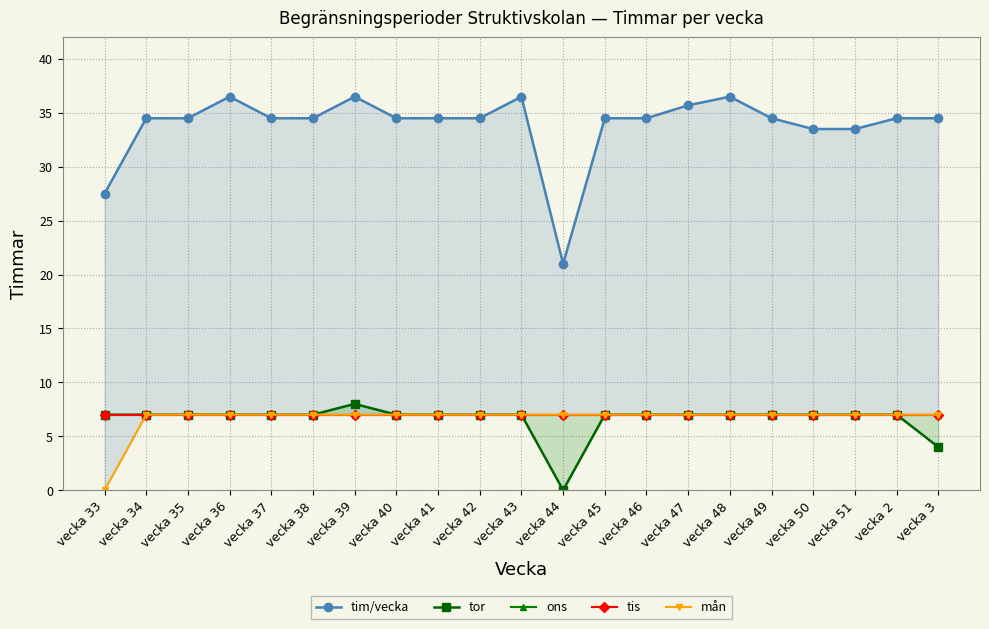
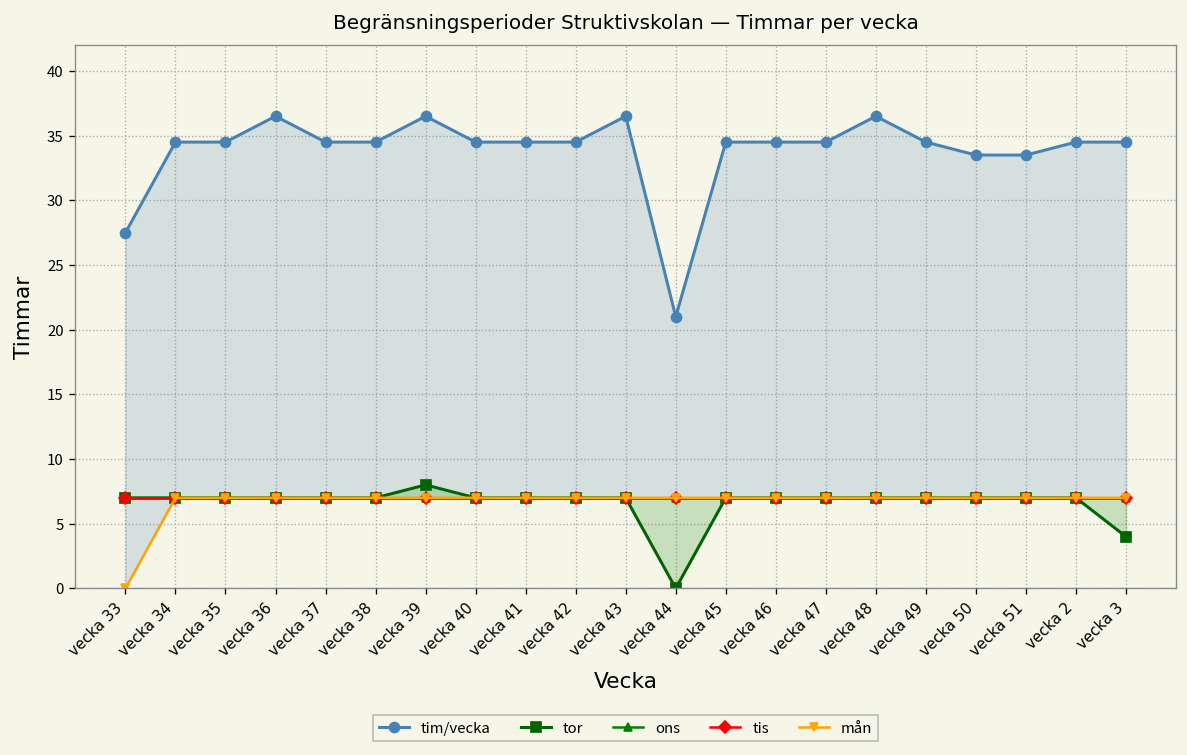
tim/vecka, vecka 47: 35.7 -> 34.5
